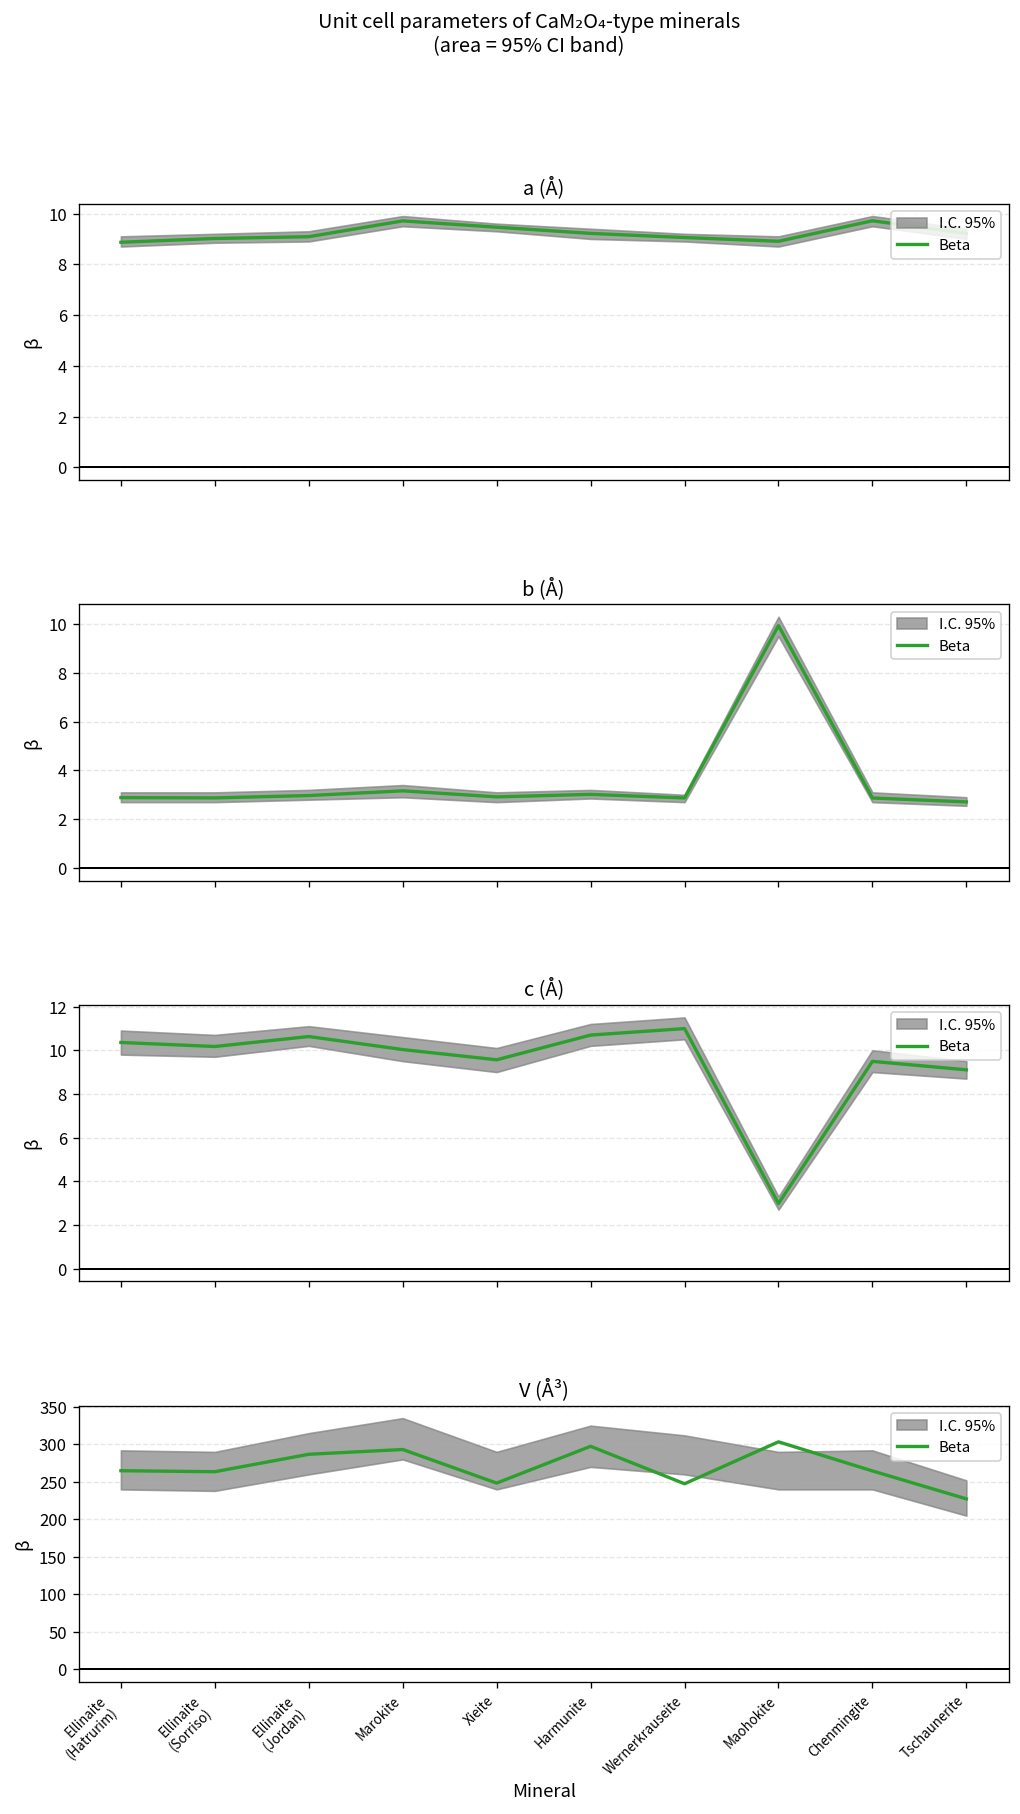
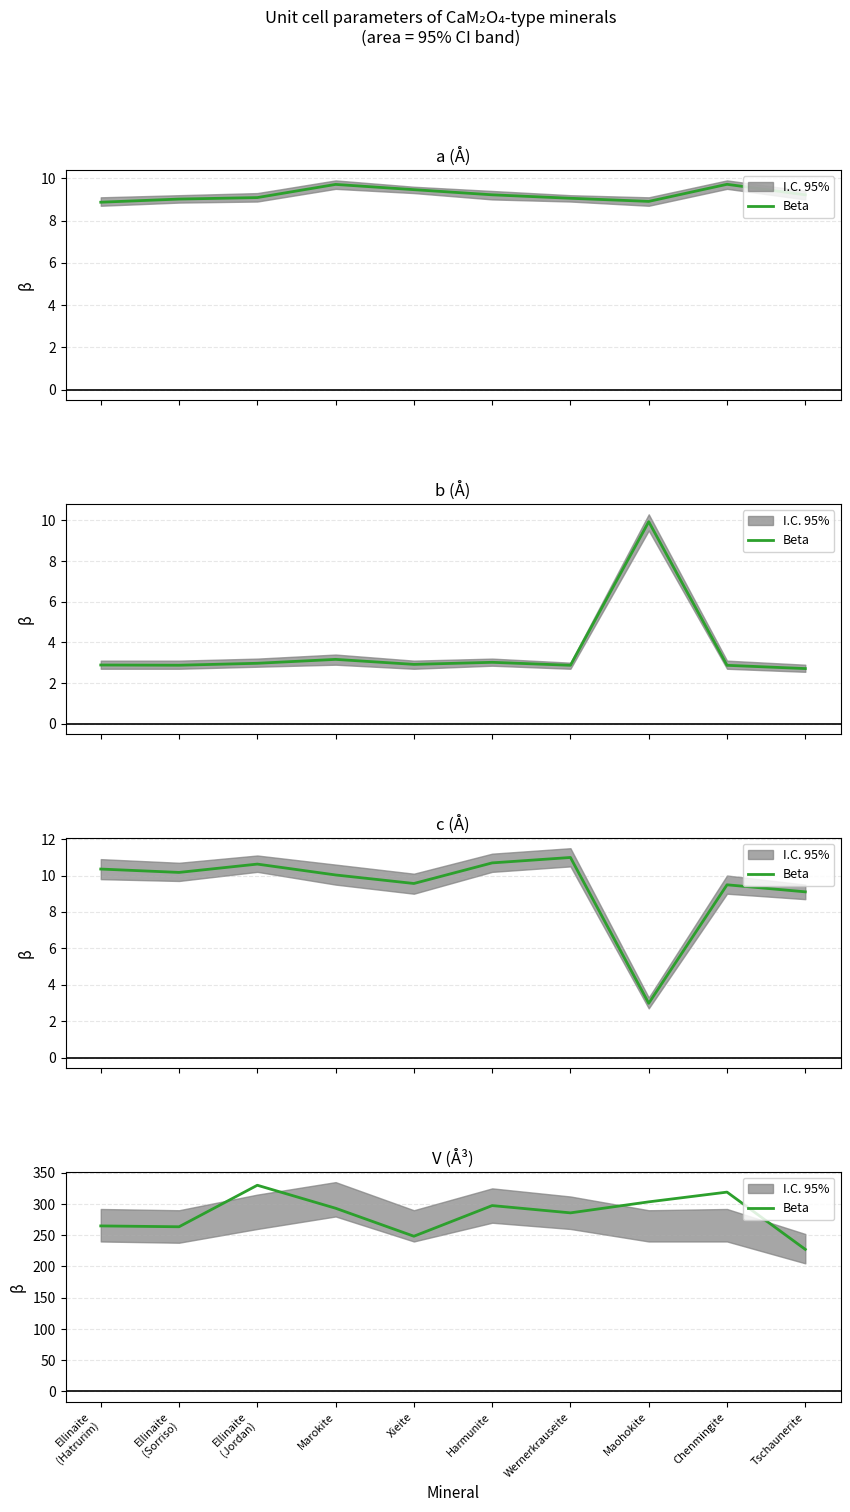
V (Å³), Beta, Ellinaite (Jordan): 290 -> 330
V (Å³), Beta, Wernerkrauseite: 250 -> 290
V (Å³), Beta, Chenmingite: 260 -> 320
